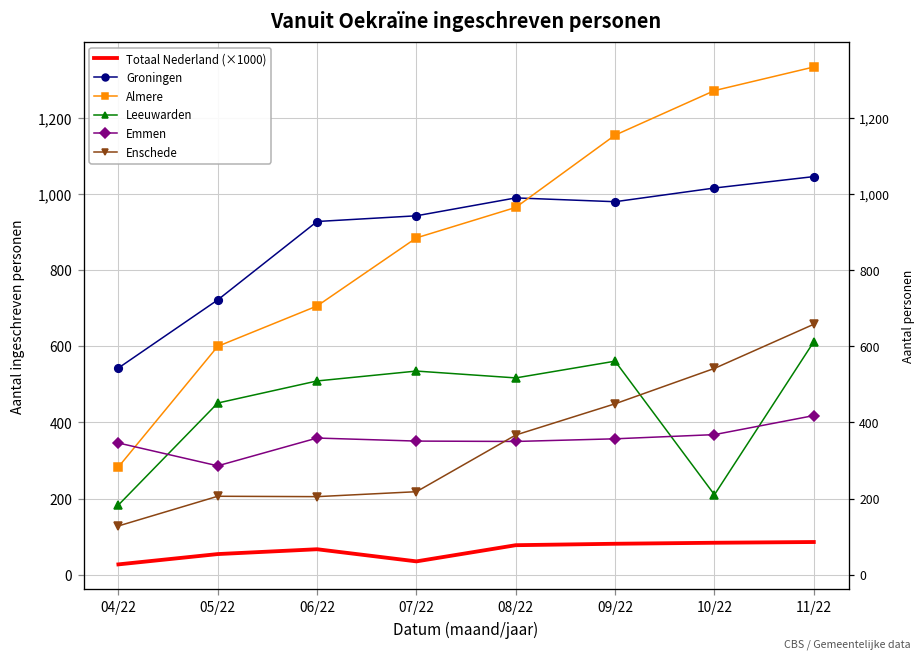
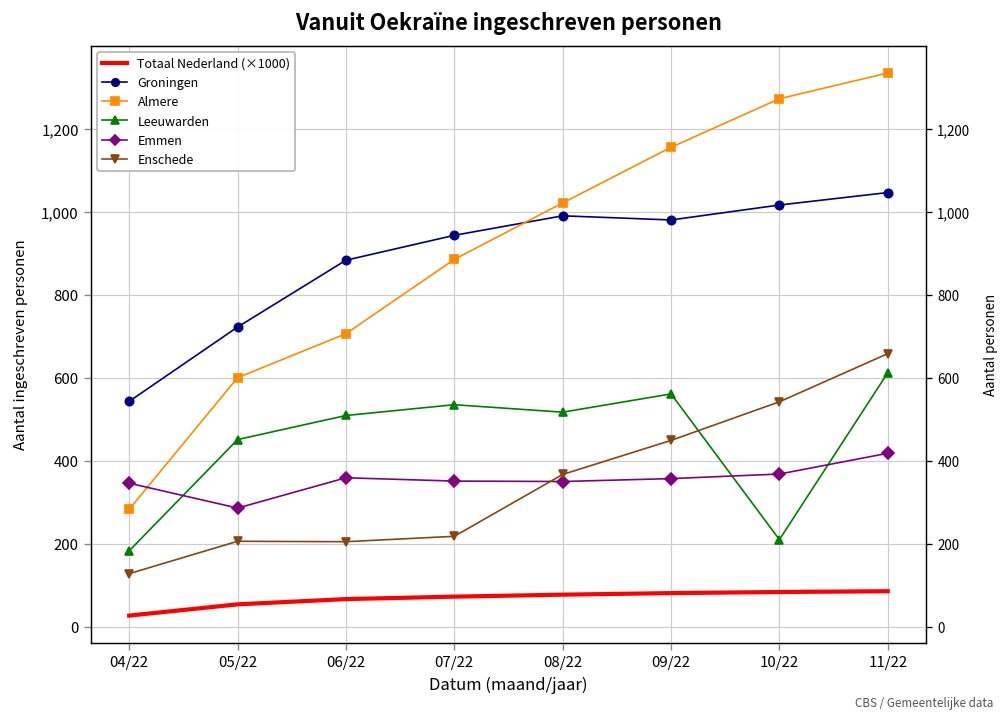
Groningen, 06/22: 930 -> 880
Totaal Nederland (×1000), 07/22: 30 -> 70
Almere, 08/22: 970 -> 1,020
